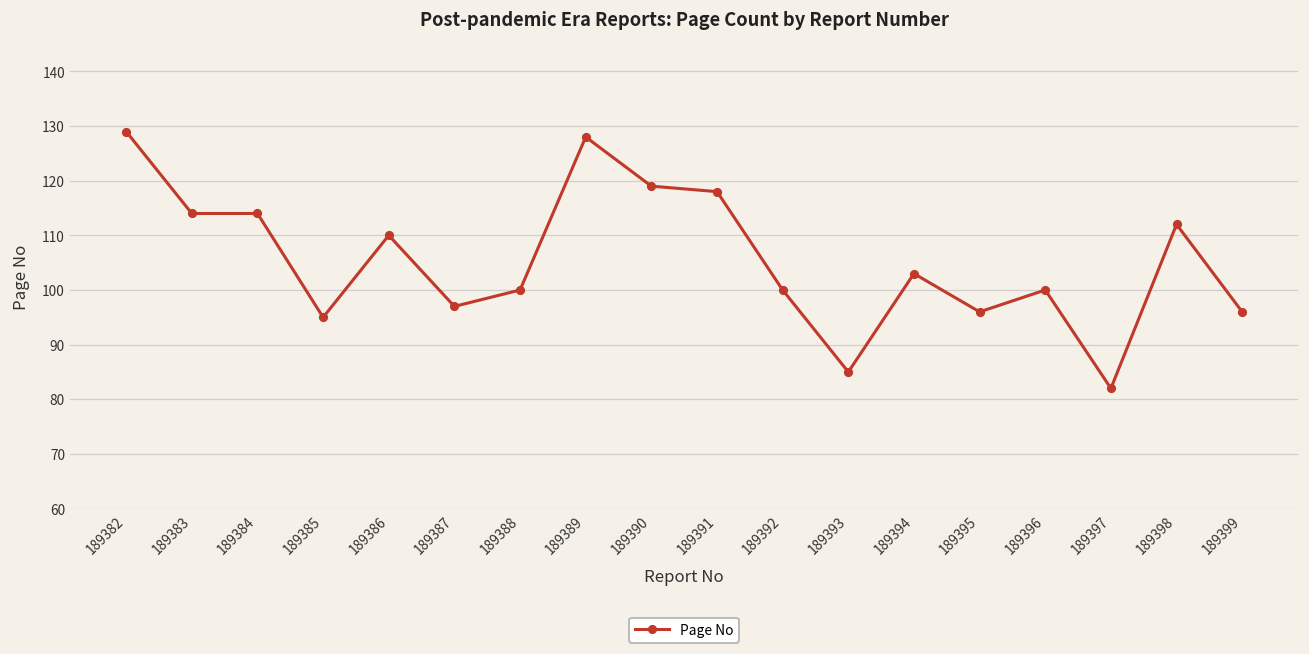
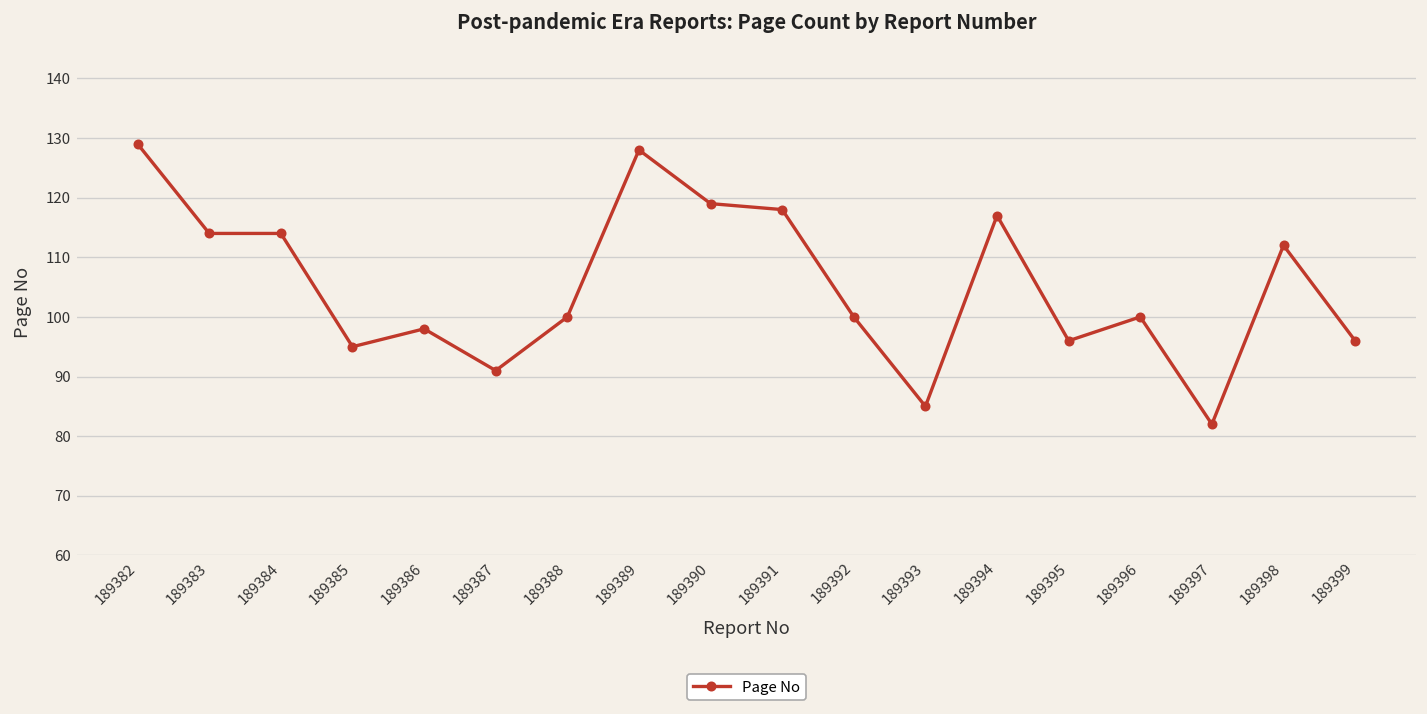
189386: 110 -> 98
189387: 97 -> 91
189394: 103 -> 117
